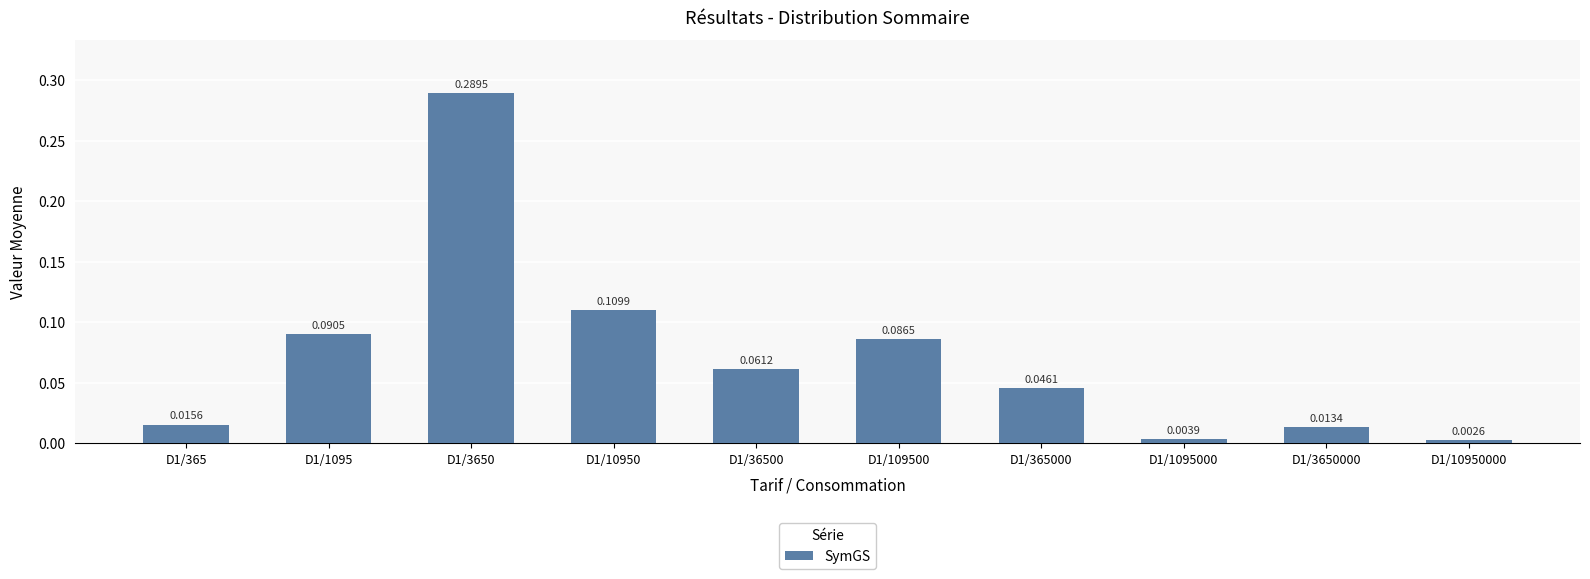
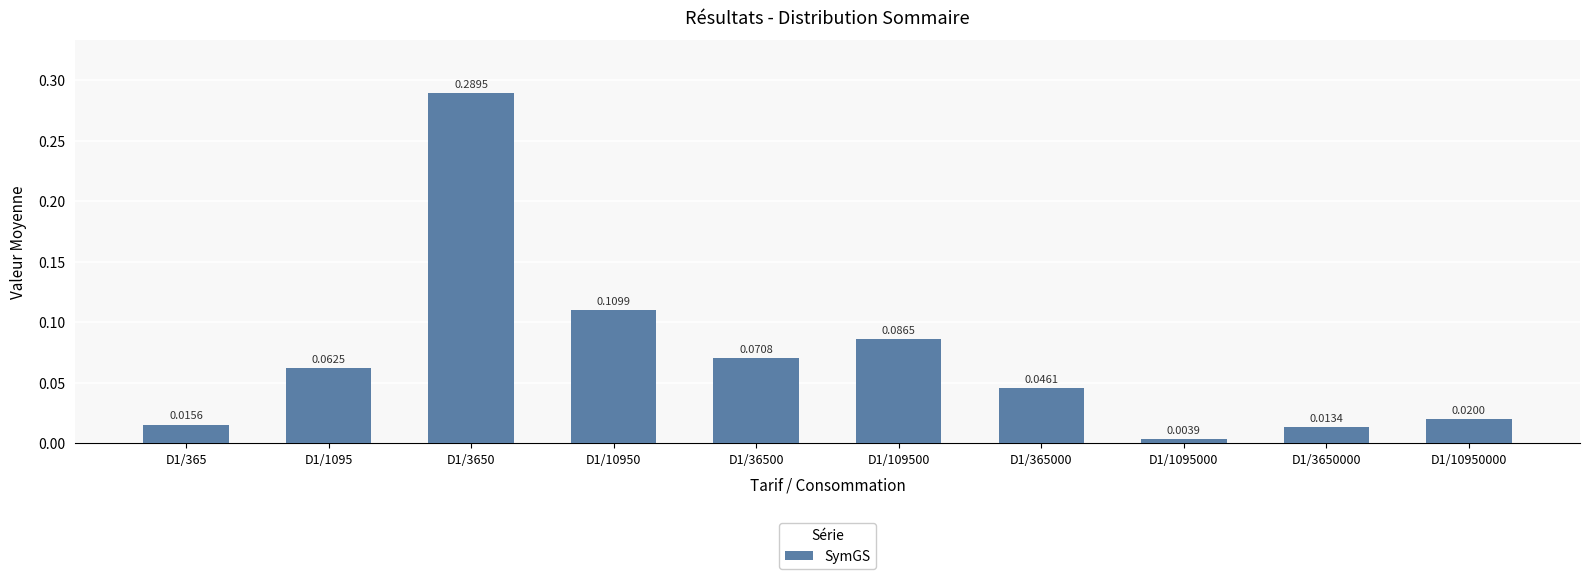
D1/1095: 0.0905 -> 0.0625
D1/36500: 0.0612 -> 0.0708
D1/10950000: 0.0026 -> 0.0200
